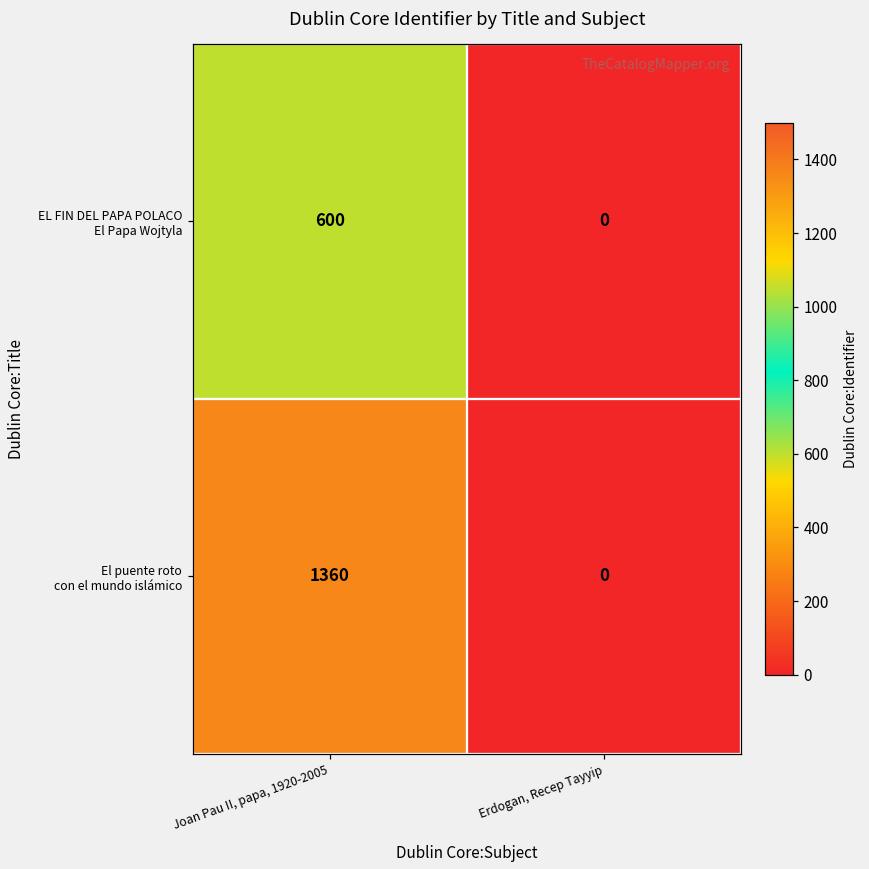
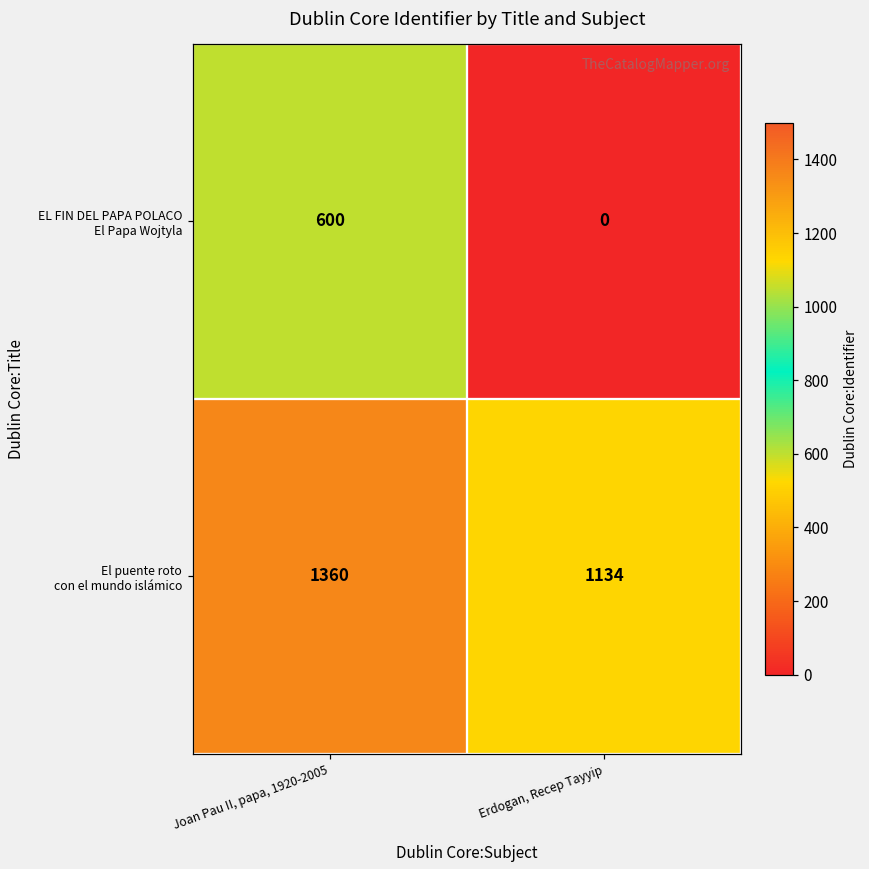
El puente roto con el mundo islámico, Erdogan, Recep Tayyip: 0 -> 1134
